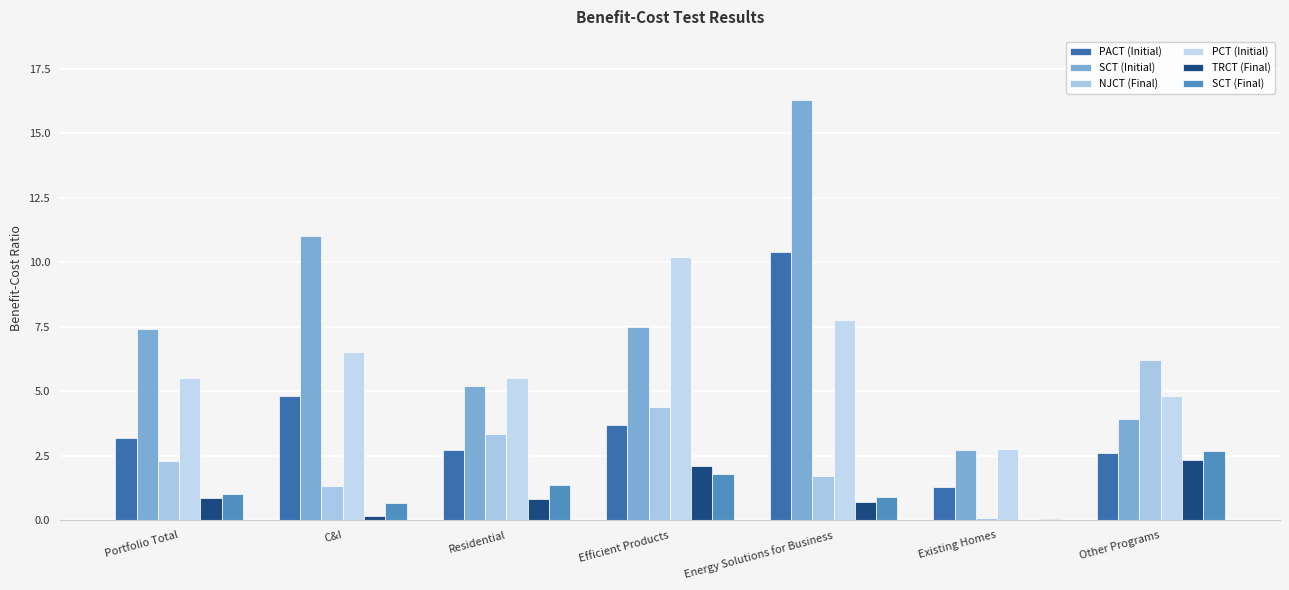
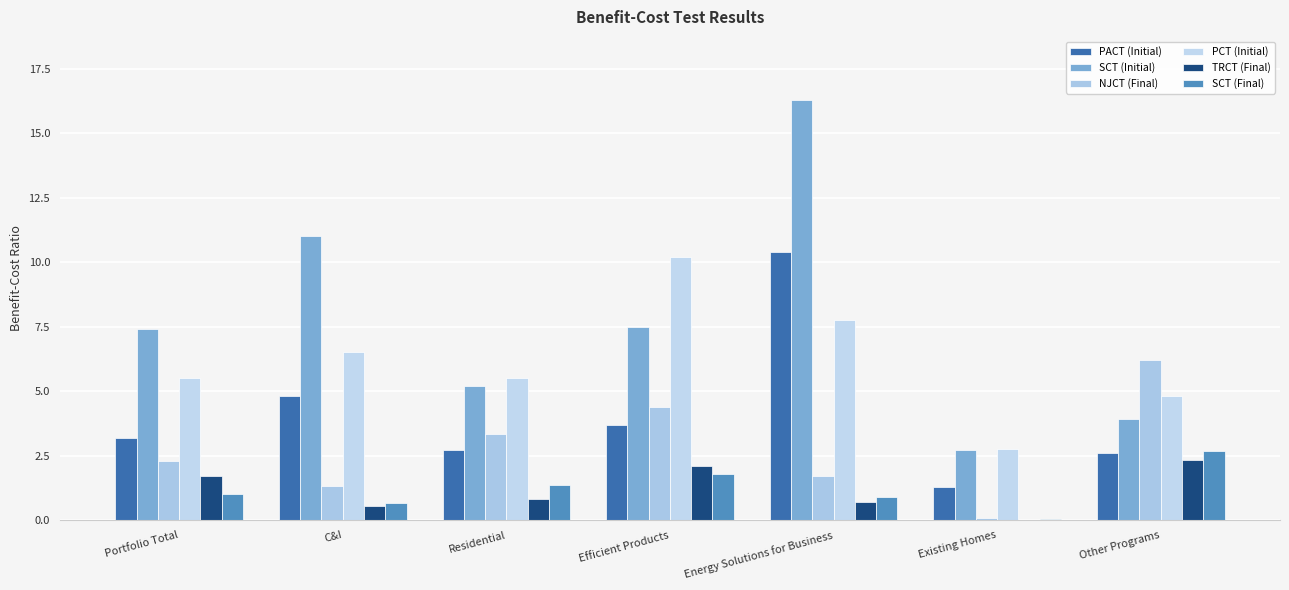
TRCT (Final), Portfolio Total: 0.8 -> 1.7
TRCT (Final), C&I: 0.2 -> 0.5
